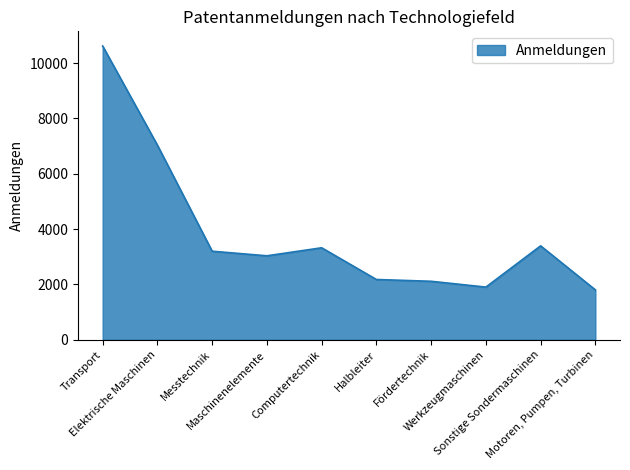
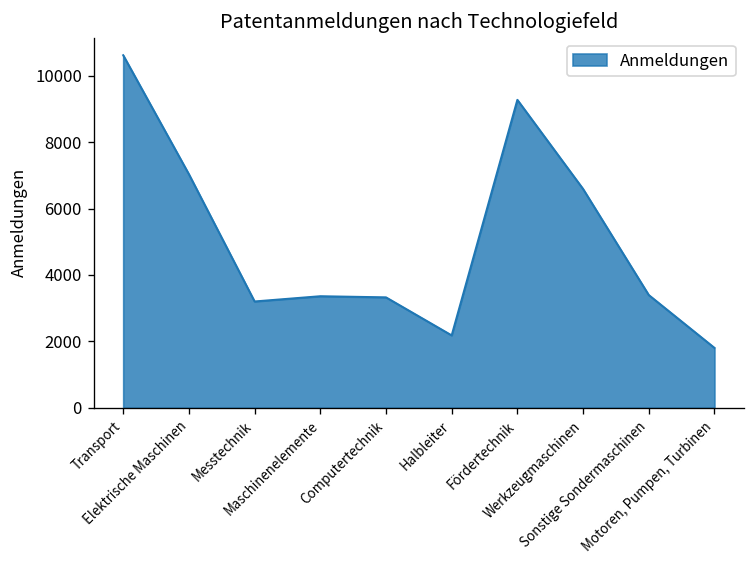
Maschinenelemente: 3000 -> 3400
Fördertechnik: 2100 -> 9300
Werkzeugmaschinen: 1900 -> 6600
